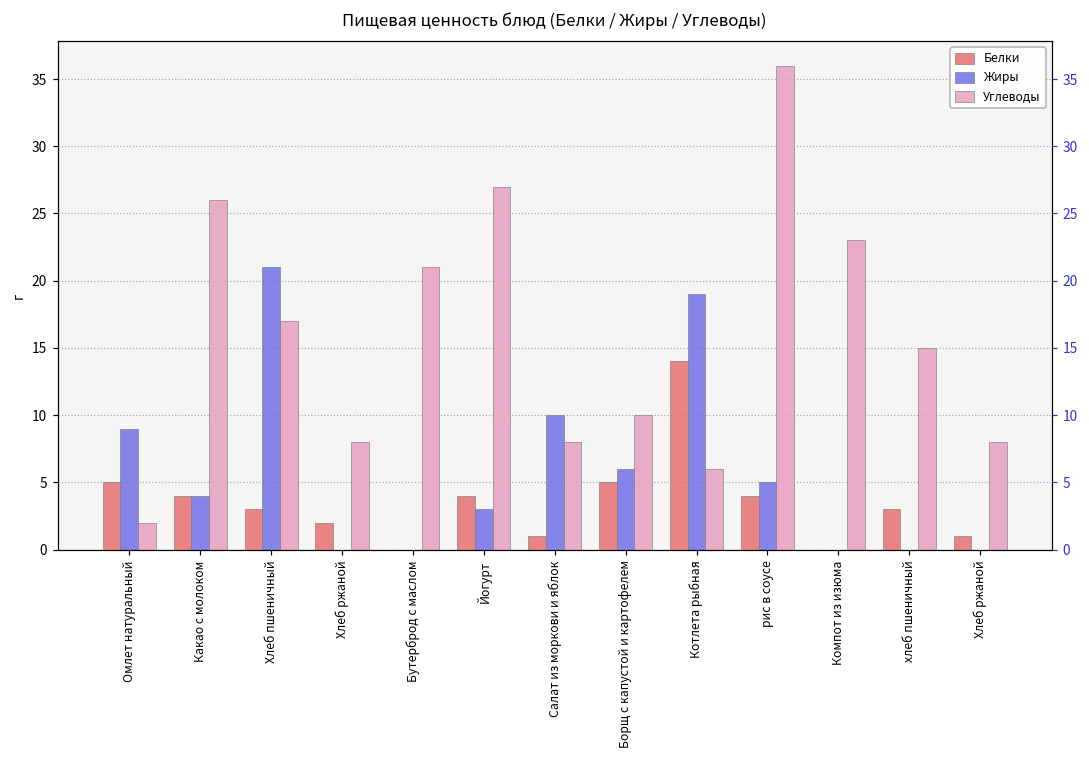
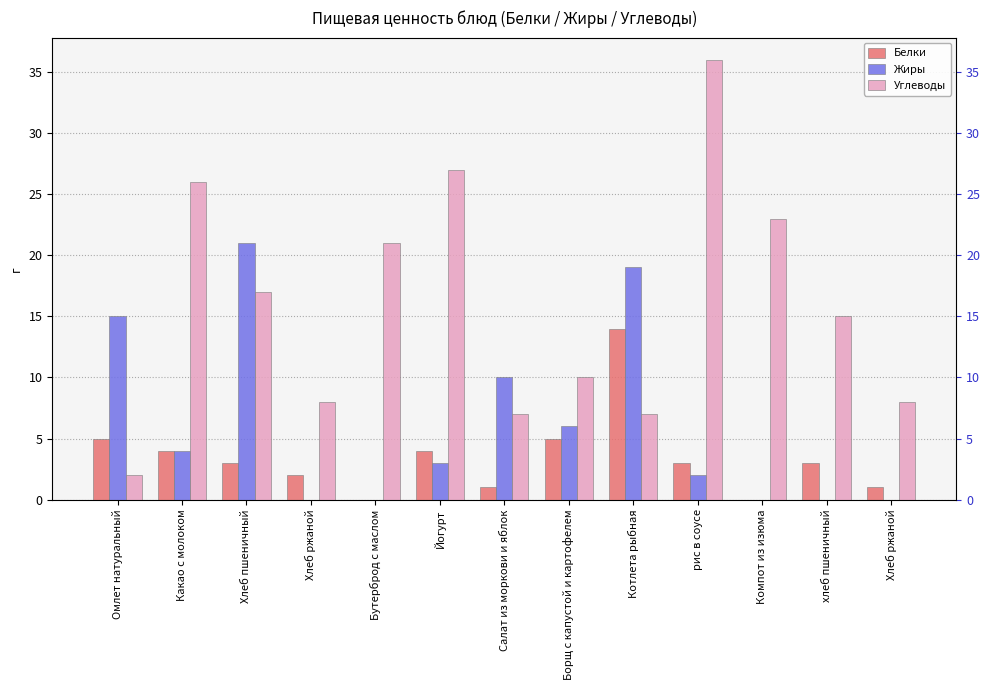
Жиры, Омлет натуральный: 9 -> 15
Углеводы, Салат из моркови и яблок: 8 -> 7
Углеводы, Котлета рыбная: 6 -> 7
Белки, рис в соусе: 4 -> 3
Жиры, рис в соусе: 5 -> 2
